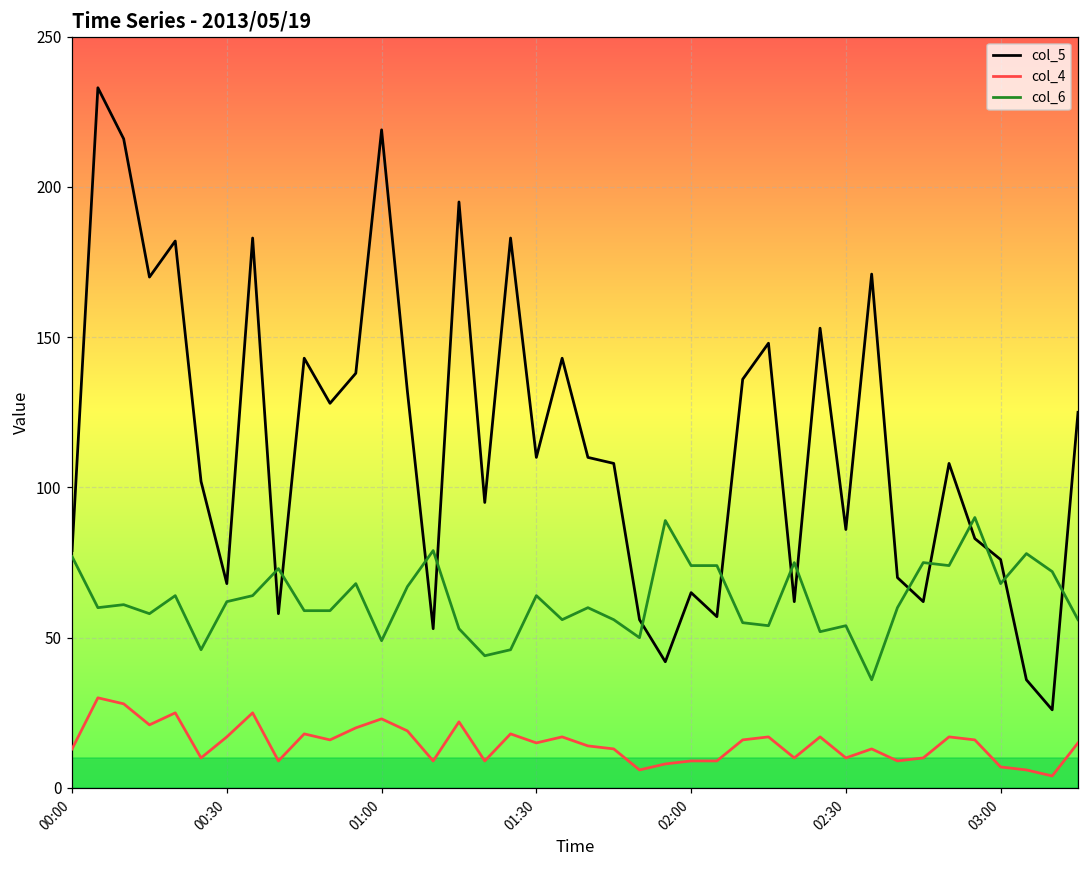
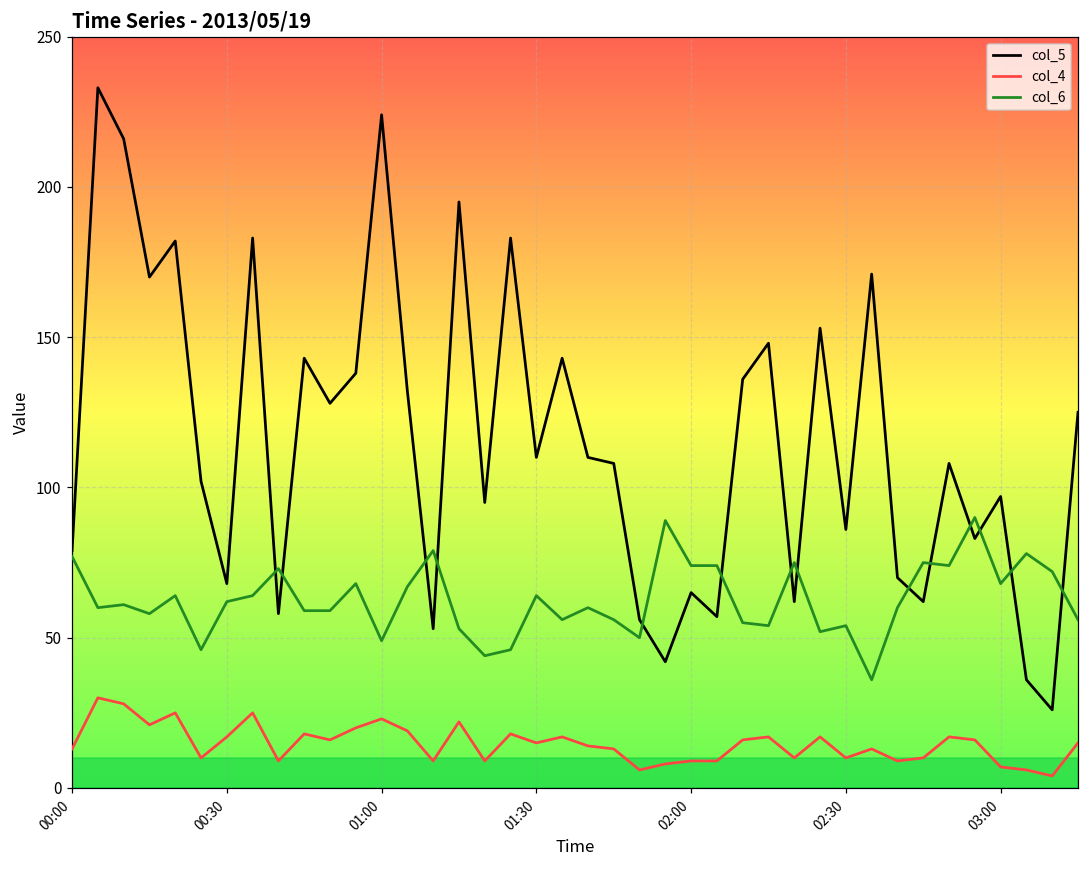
col_5, 01:00: 219 -> 224
col_5, 03:00: 76 -> 97
